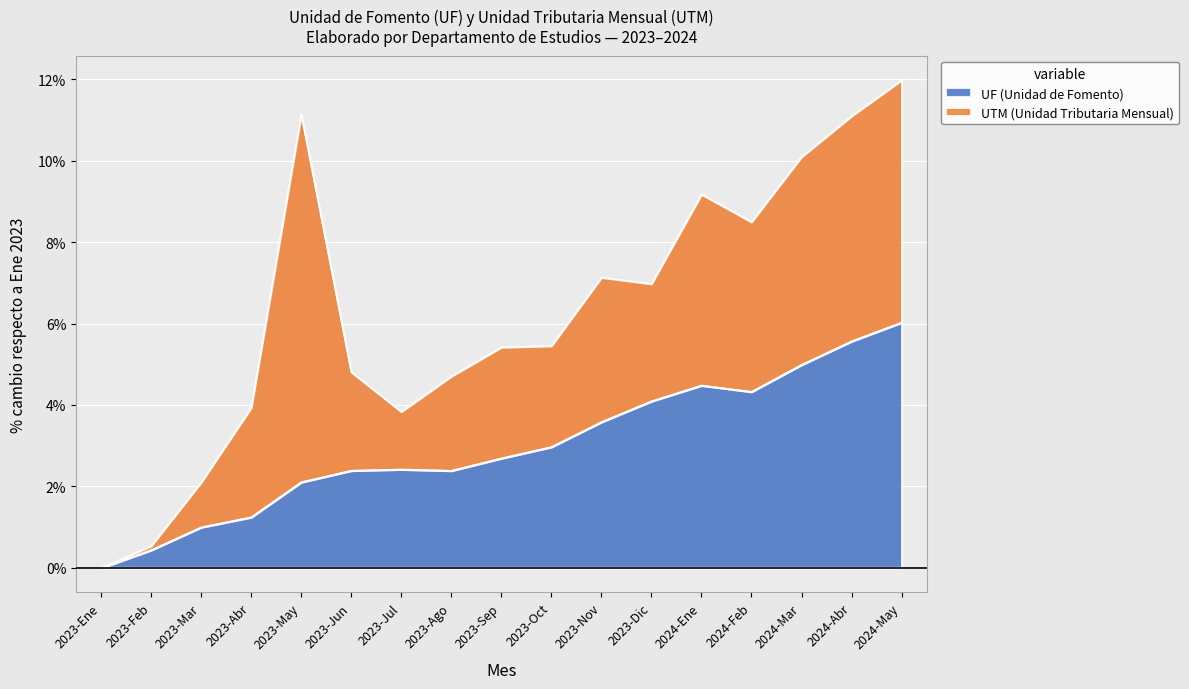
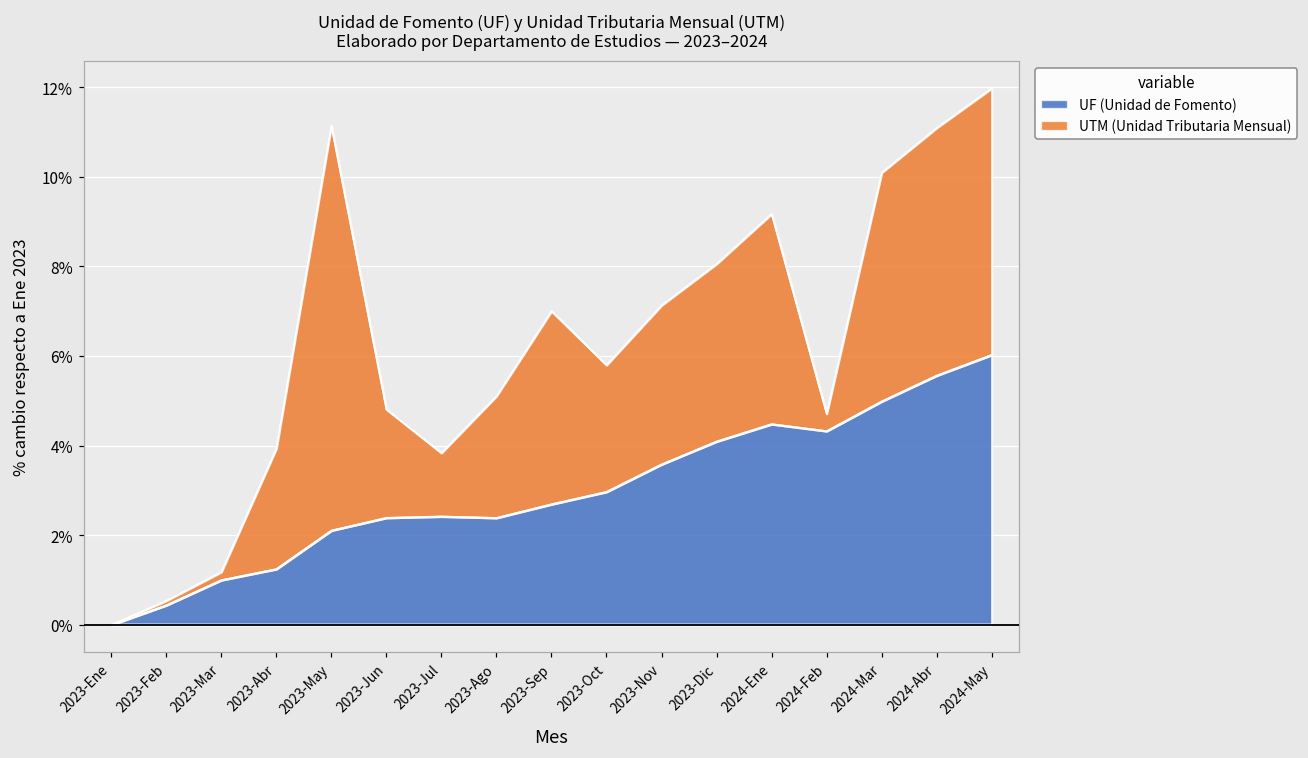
UTM (Unidad Tributaria Mensual), 2023-Mar: 1.1% -> 0.2%
UTM (Unidad Tributaria Mensual), 2023-Ago: 2.3% -> 2.7%
UTM (Unidad Tributaria Mensual), 2023-Sep: 2.7% -> 4.3%
UTM (Unidad Tributaria Mensual), 2023-Oct: 2.5% -> 2.8%
UTM (Unidad Tributaria Mensual), 2023-Dic: 2.9% -> 4.0%
UTM (Unidad Tributaria Mensual), 2024-Feb: 4.2% -> 0.4%
